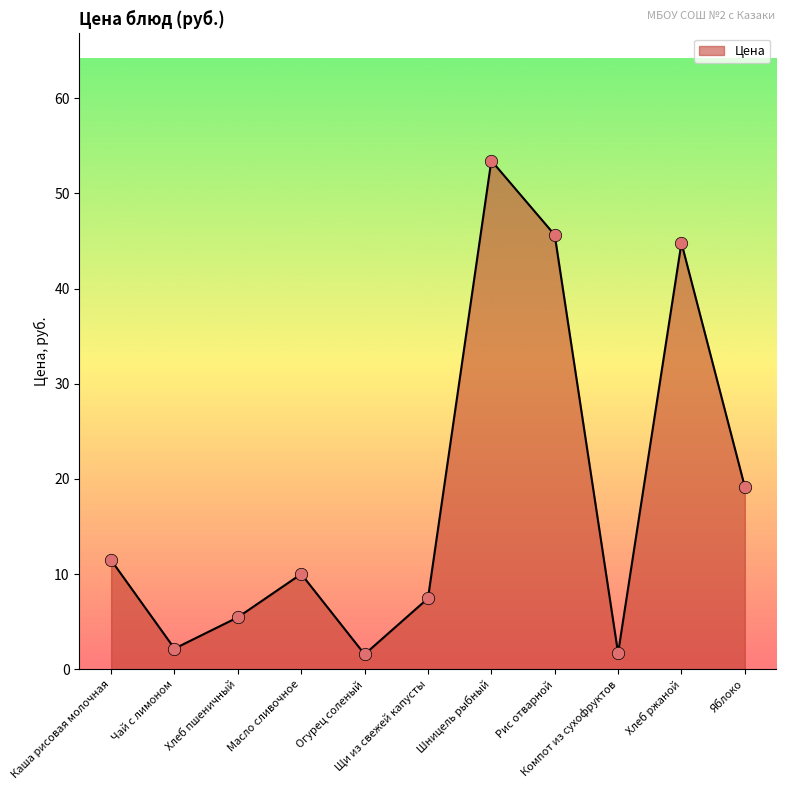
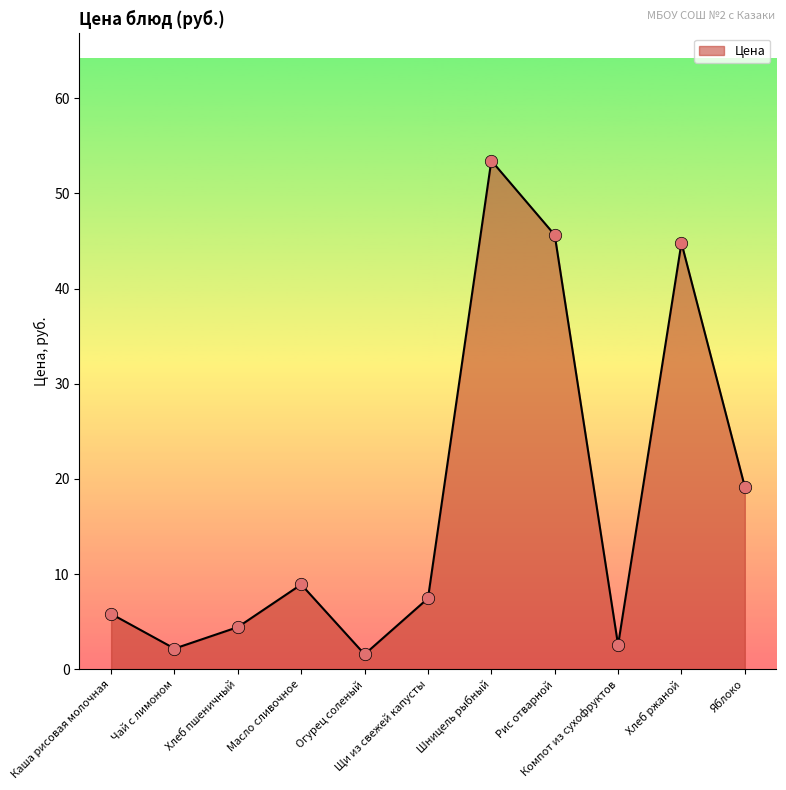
Каша рисовая молочная: 11 -> 6
Хлеб пшеничный: 5 -> 4
Масло сливочное: 10 -> 9
Компот из сухофруктов: 2 -> 3
